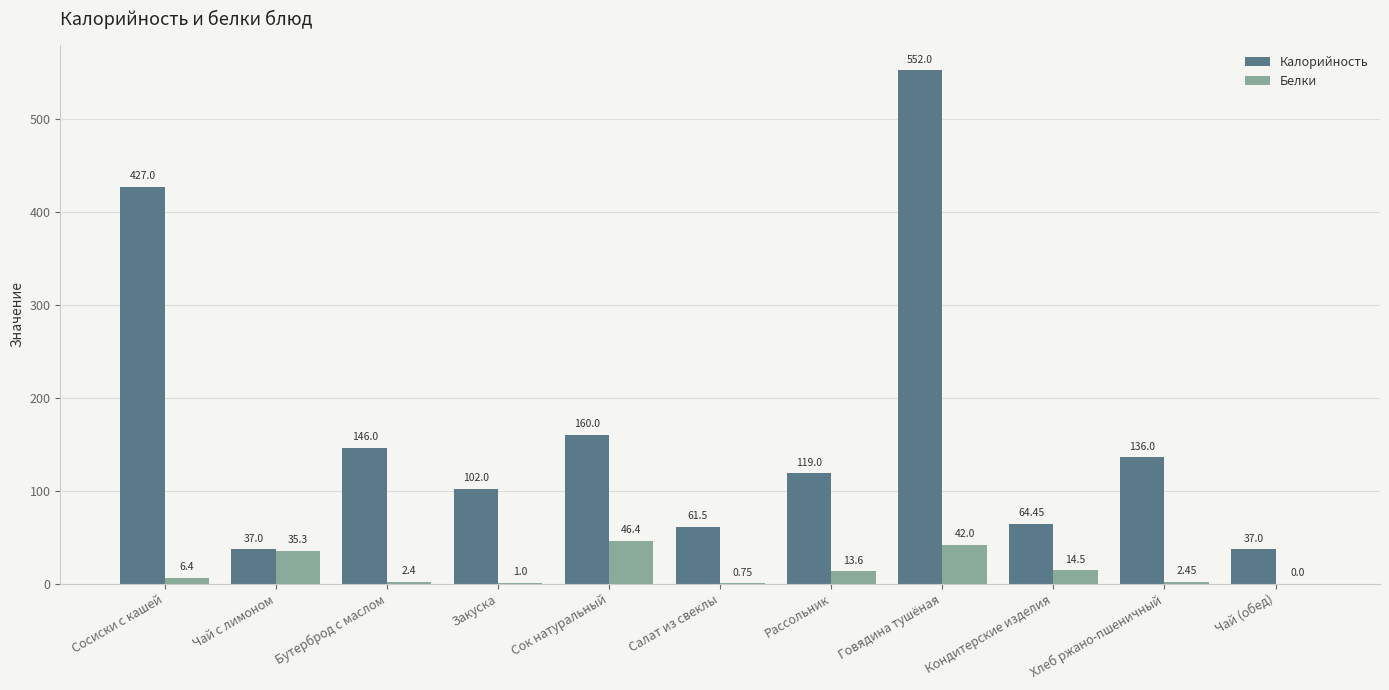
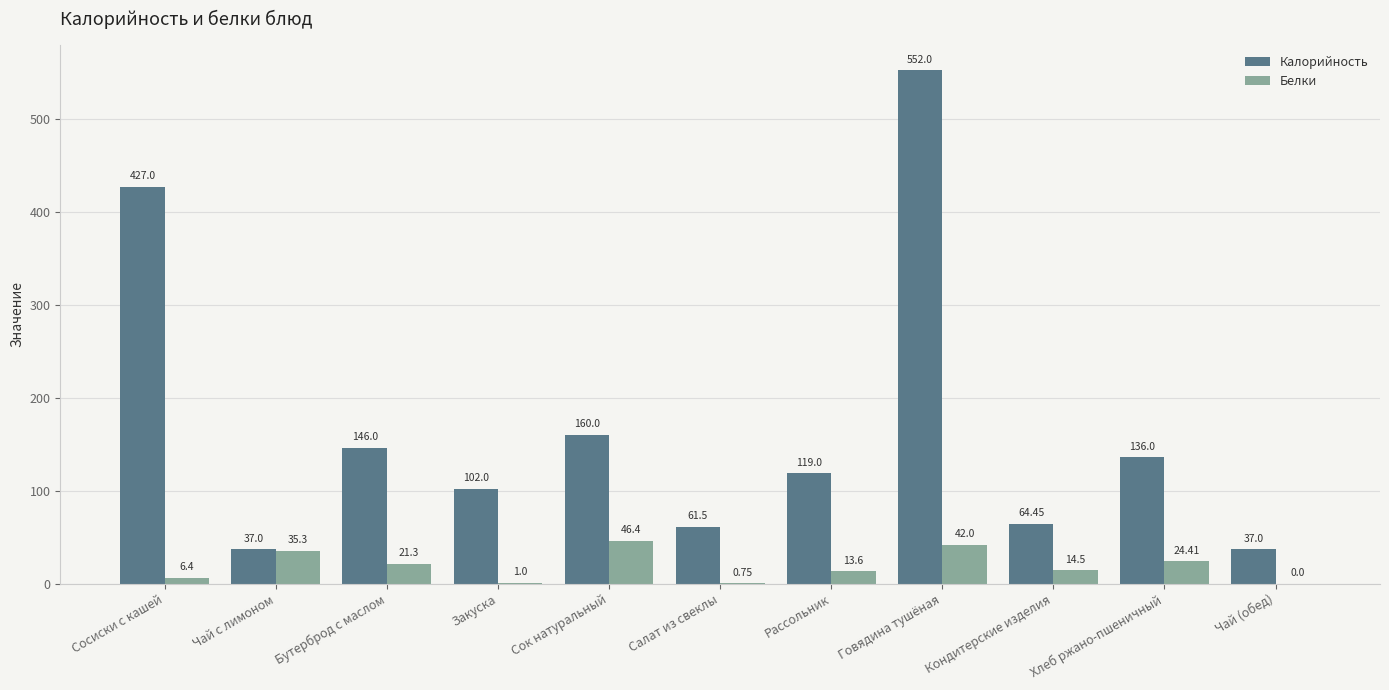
Белки, Бутерброд с маслом: 2.4 -> 21.3
Белки, Хлеб ржано-пшеничный: 2.45 -> 24.41
